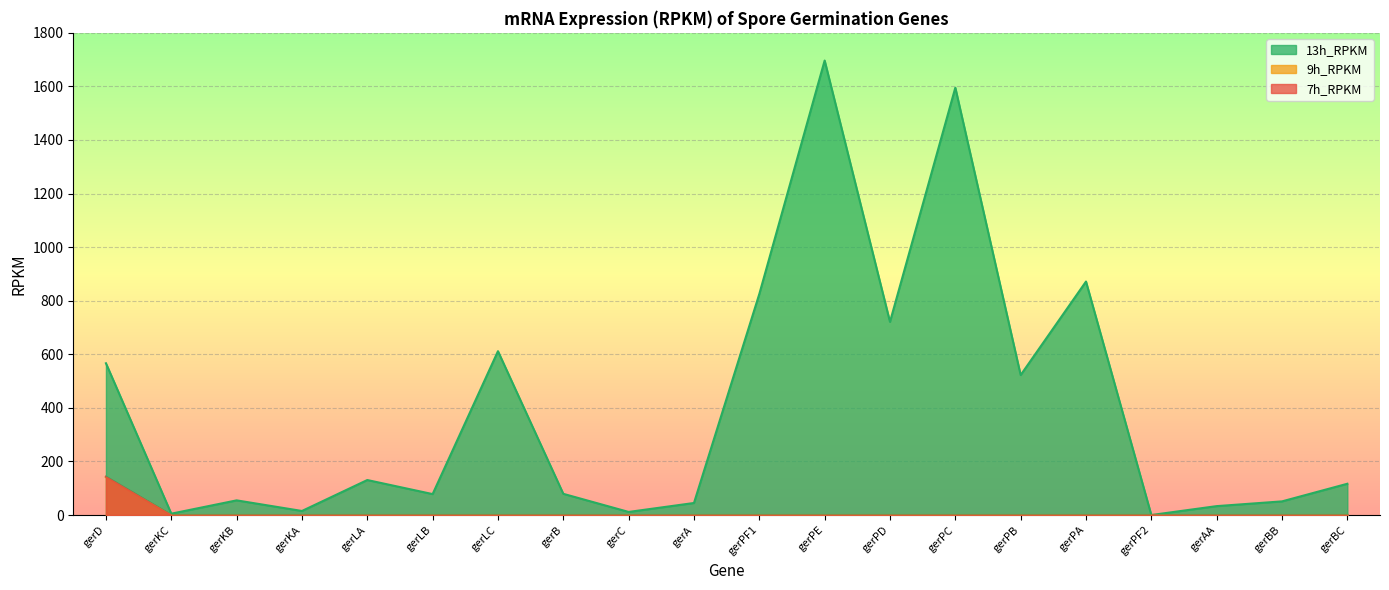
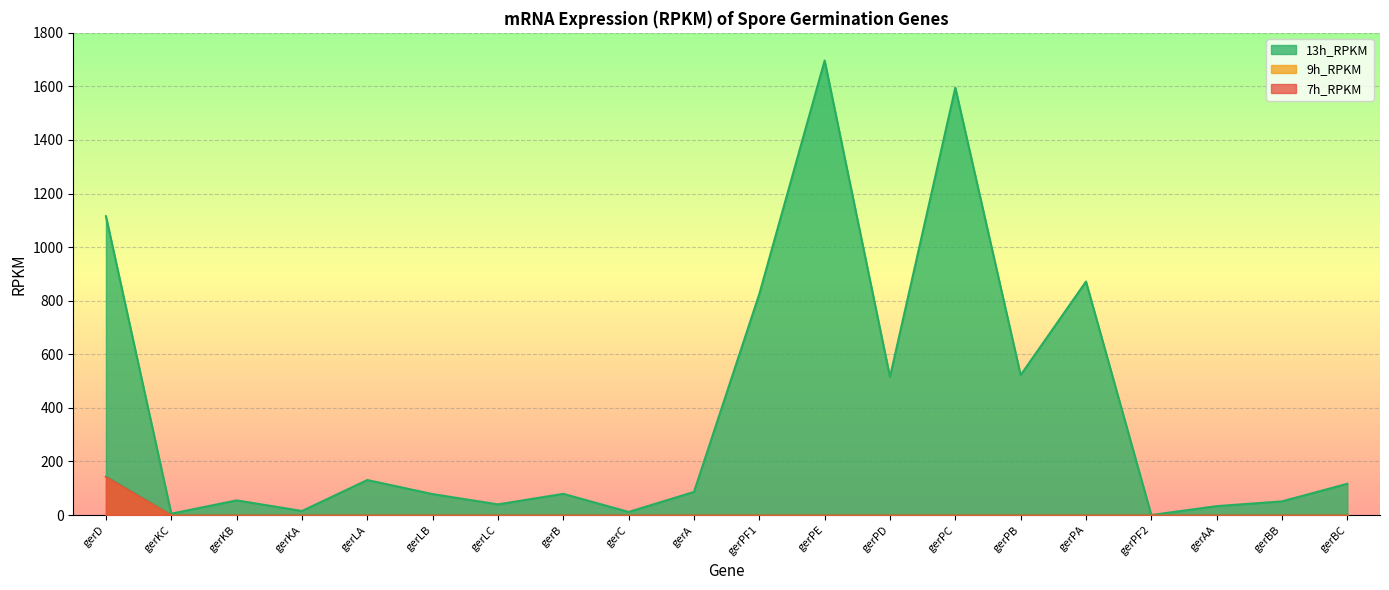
13h_RPKM, gerD: 570 -> 1120
13h_RPKM, gerLC: 610 -> 40
13h_RPKM, gerA: 40 -> 90
13h_RPKM, gerPD: 720 -> 520
